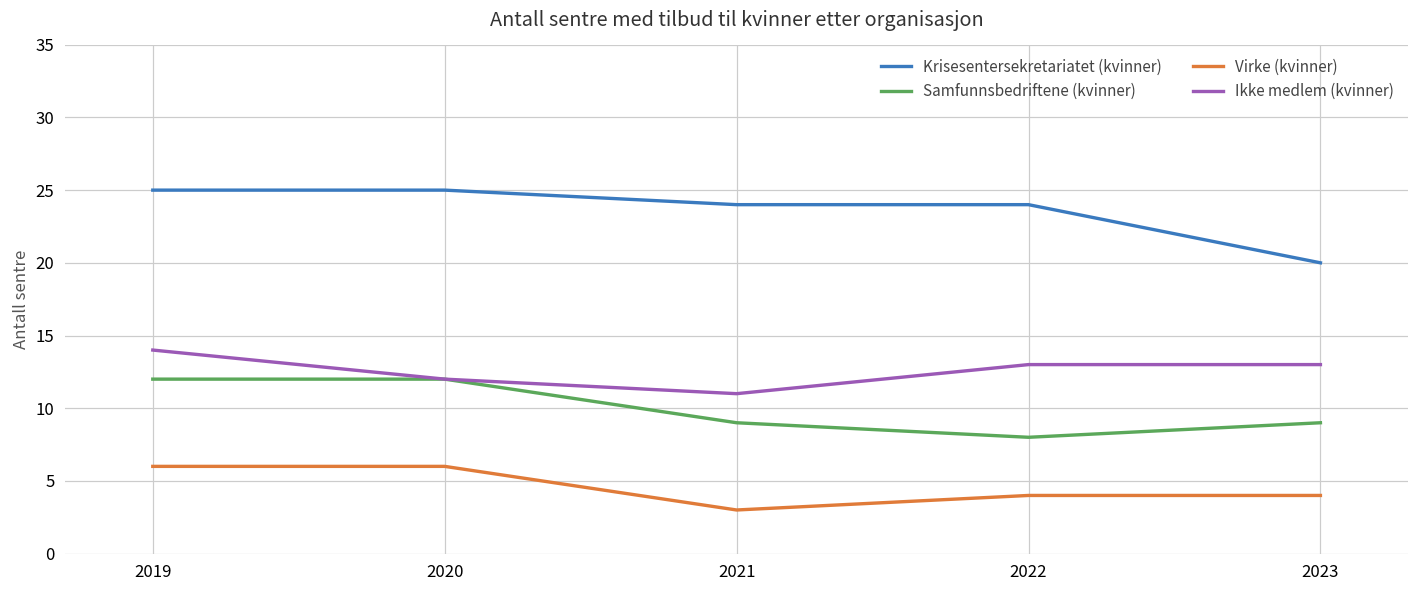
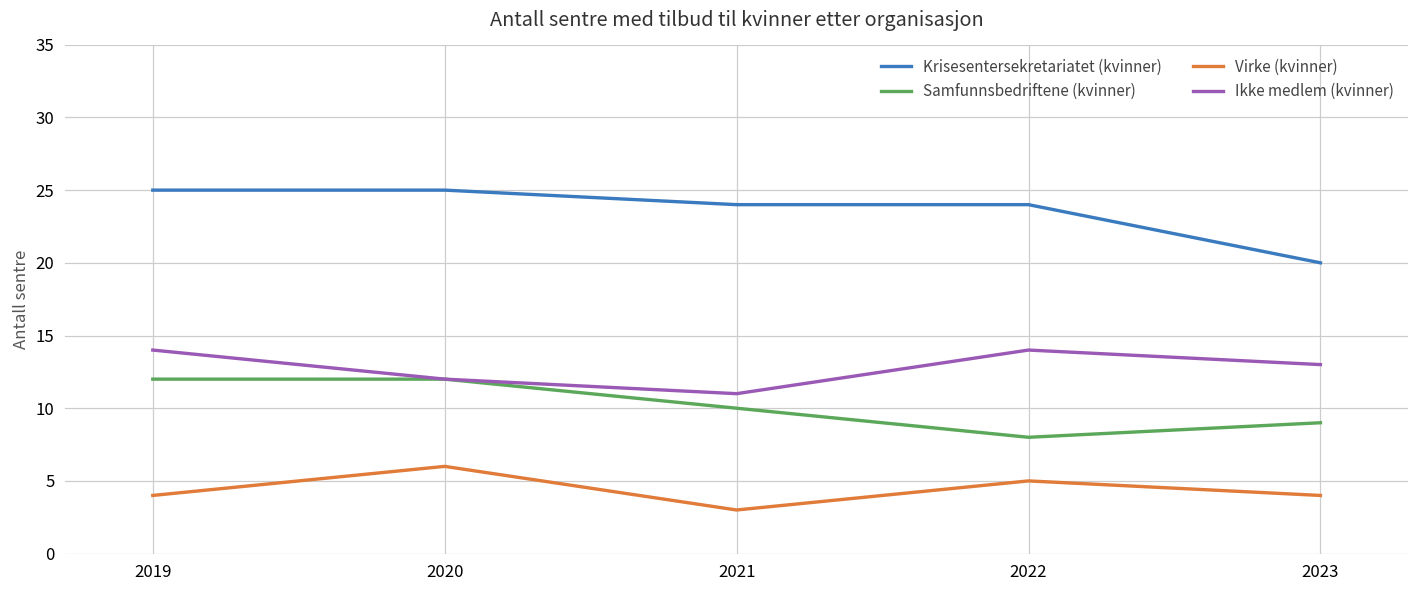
Virke (kvinner), 2019: 6 -> 4
Samfunnsbedriftene (kvinner), 2021: 9 -> 10
Virke (kvinner), 2022: 4 -> 5
Ikke medlem (kvinner), 2022: 13 -> 14
